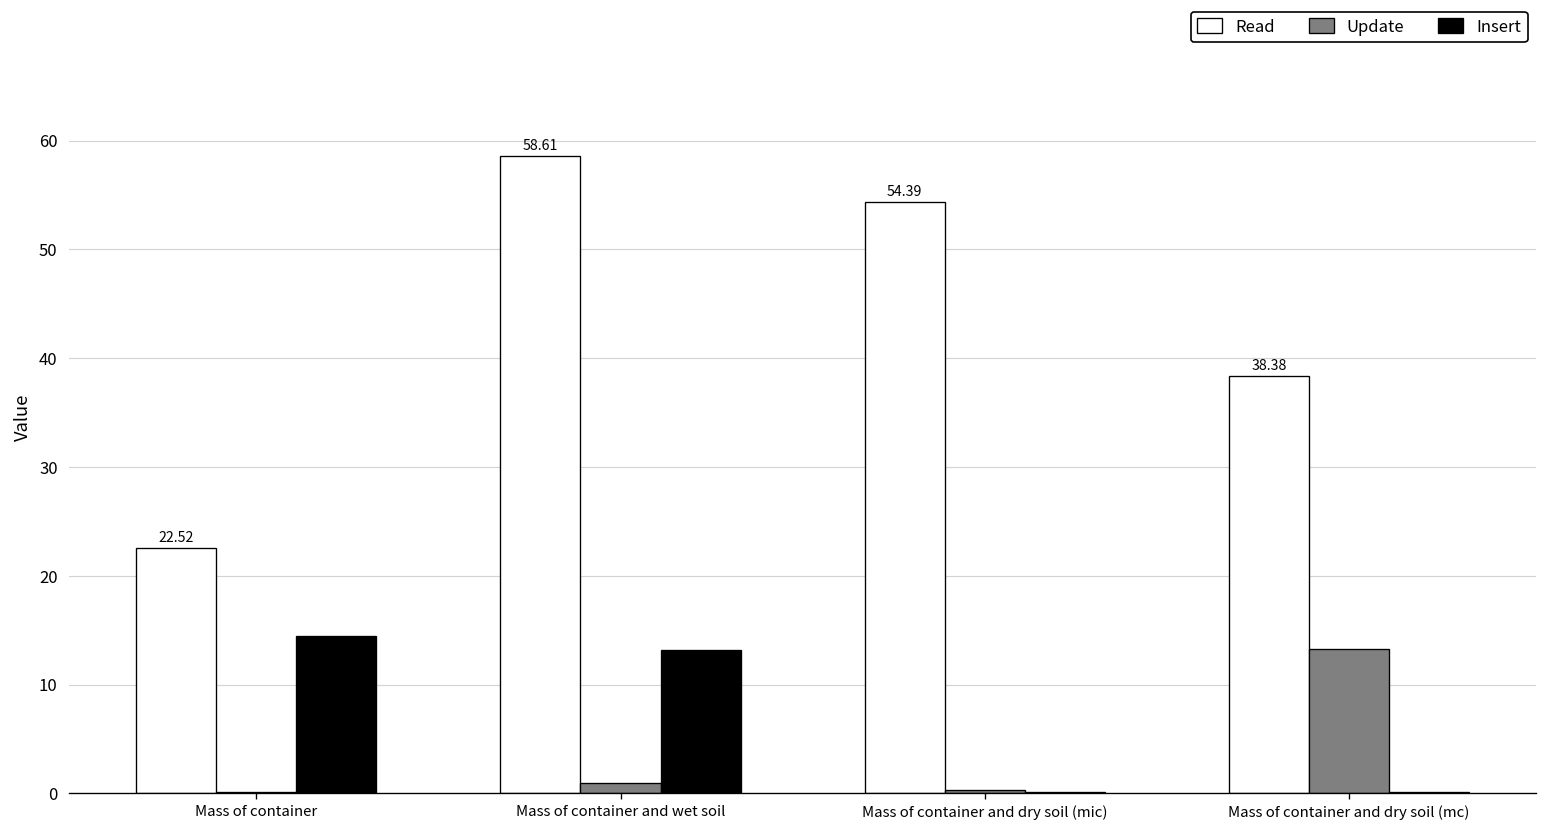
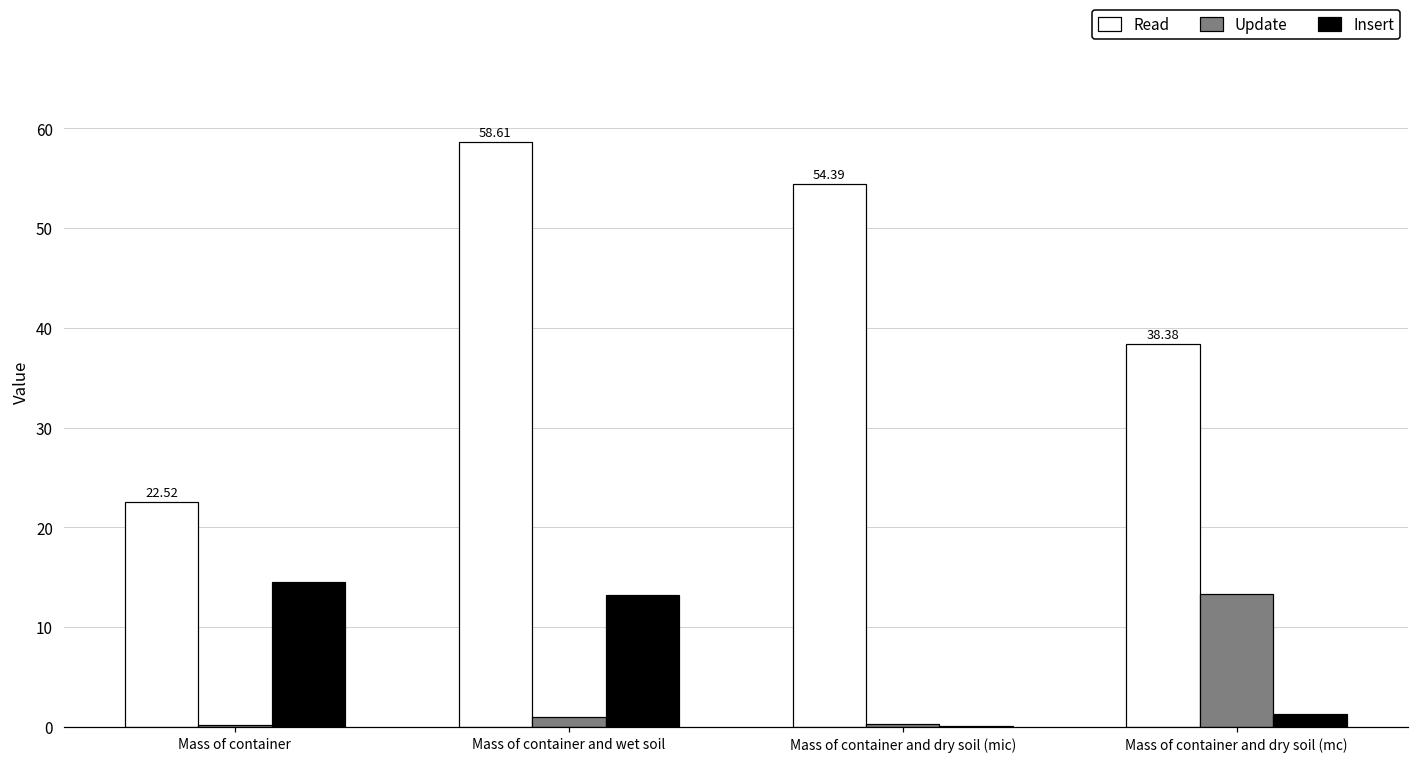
Insert, Mass of container and dry soil (mc): 0 -> 1
